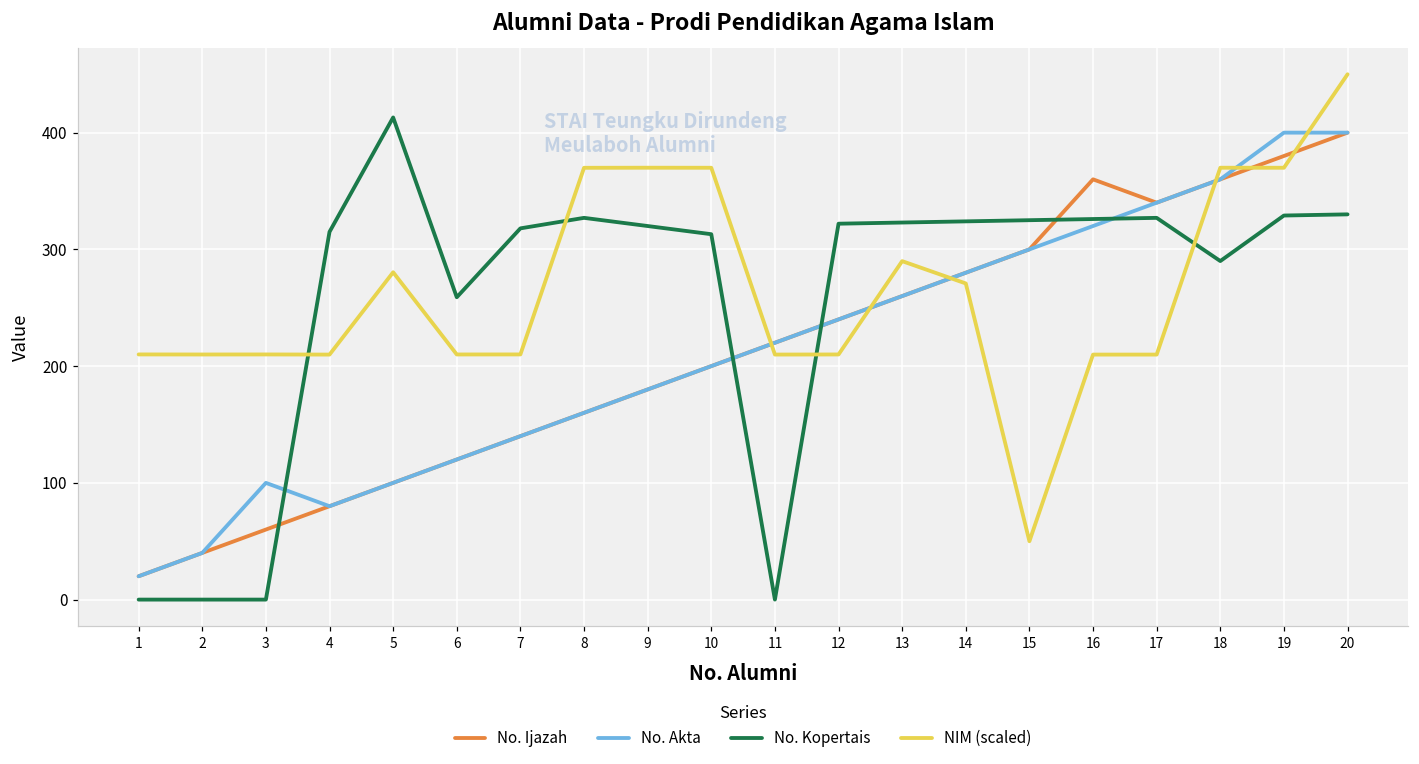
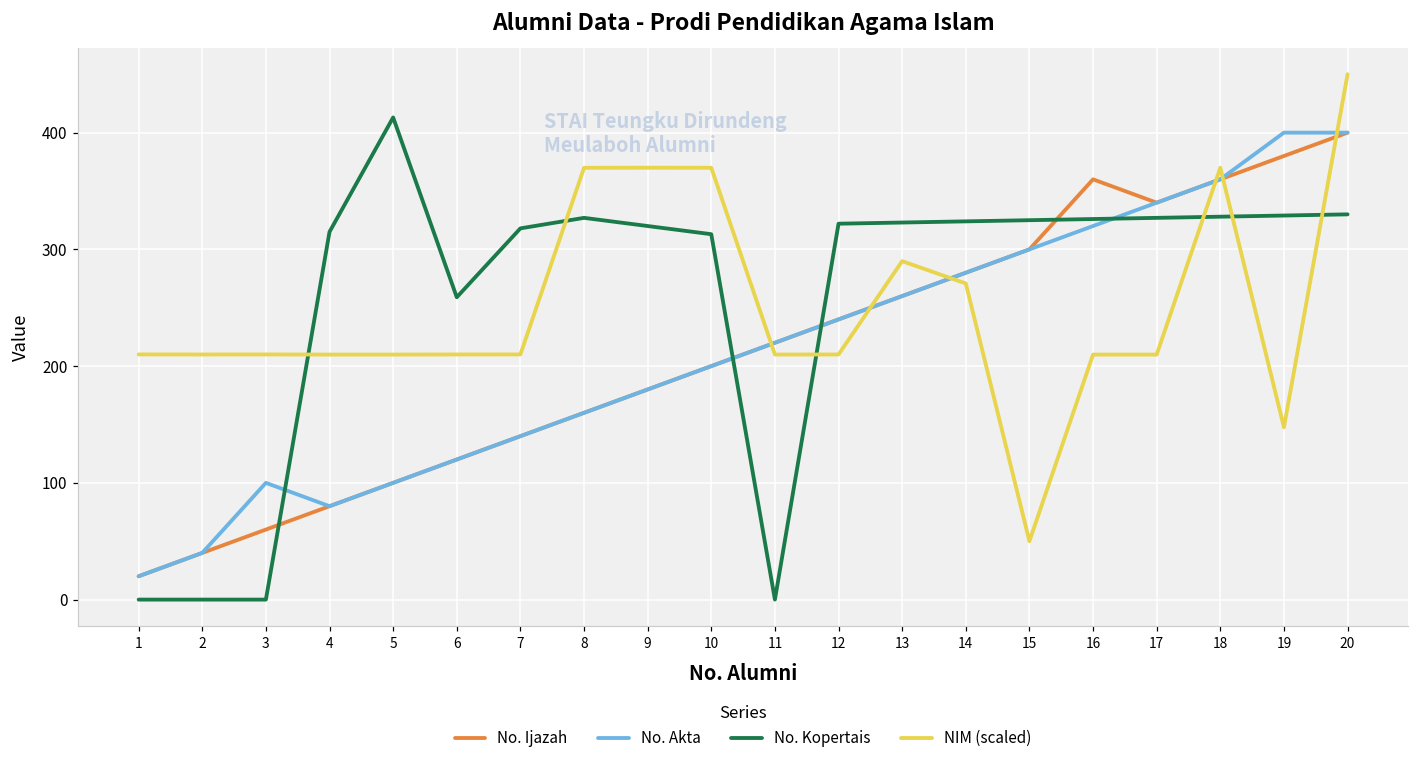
NIM (scaled), 5: 280 -> 210
No. Kopertais, 18: 290 -> 328
NIM (scaled), 19: 370 -> 148
